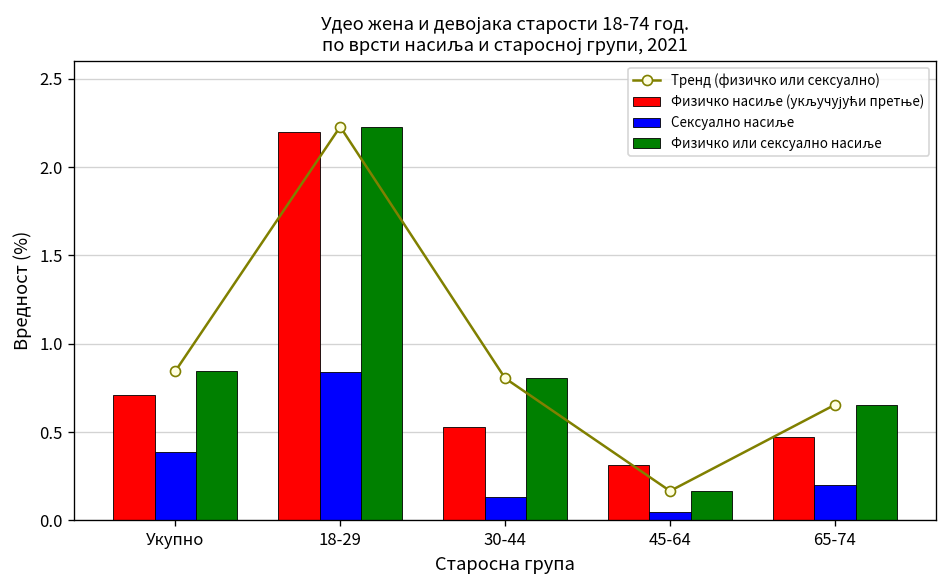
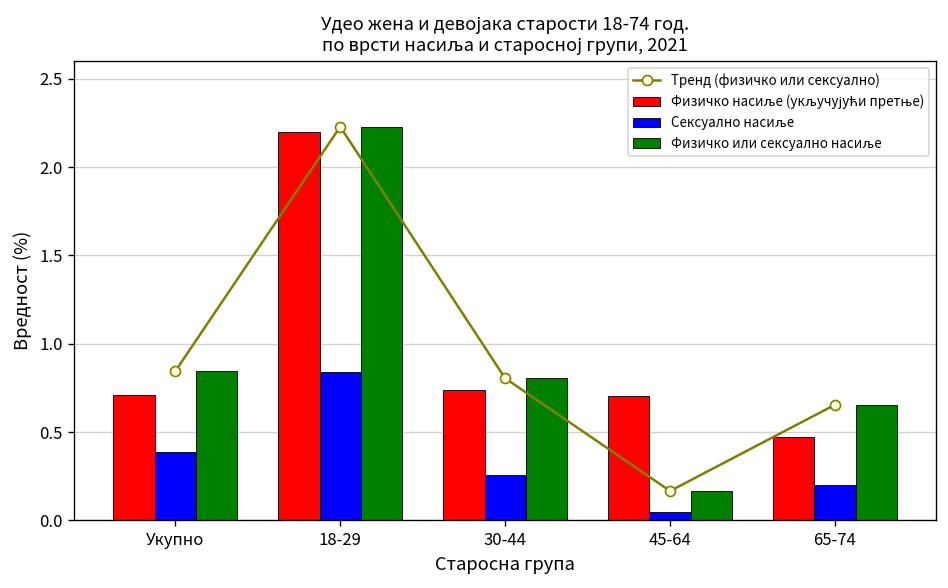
Физичко насиље (укључујући претње), 30-44: 0.53 -> 0.74
Сексуално насиље, 30-44: 0.13 -> 0.26
Физичко насиље (укључујући претње), 45-64: 0.32 -> 0.71
